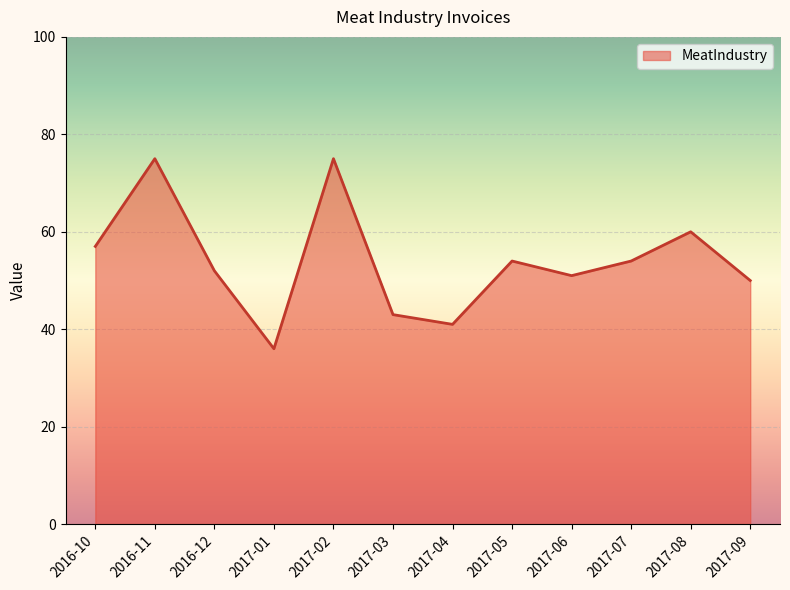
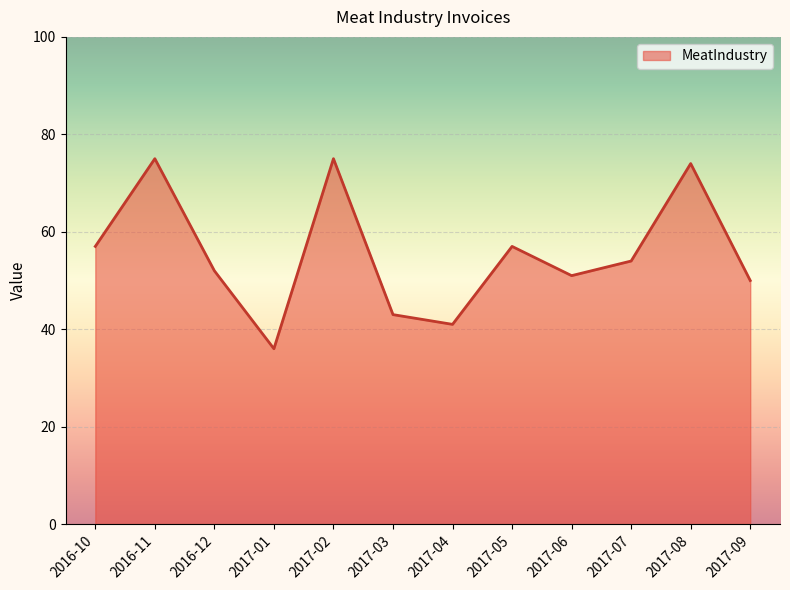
2017-05: 54 -> 57
2017-08: 60 -> 74
